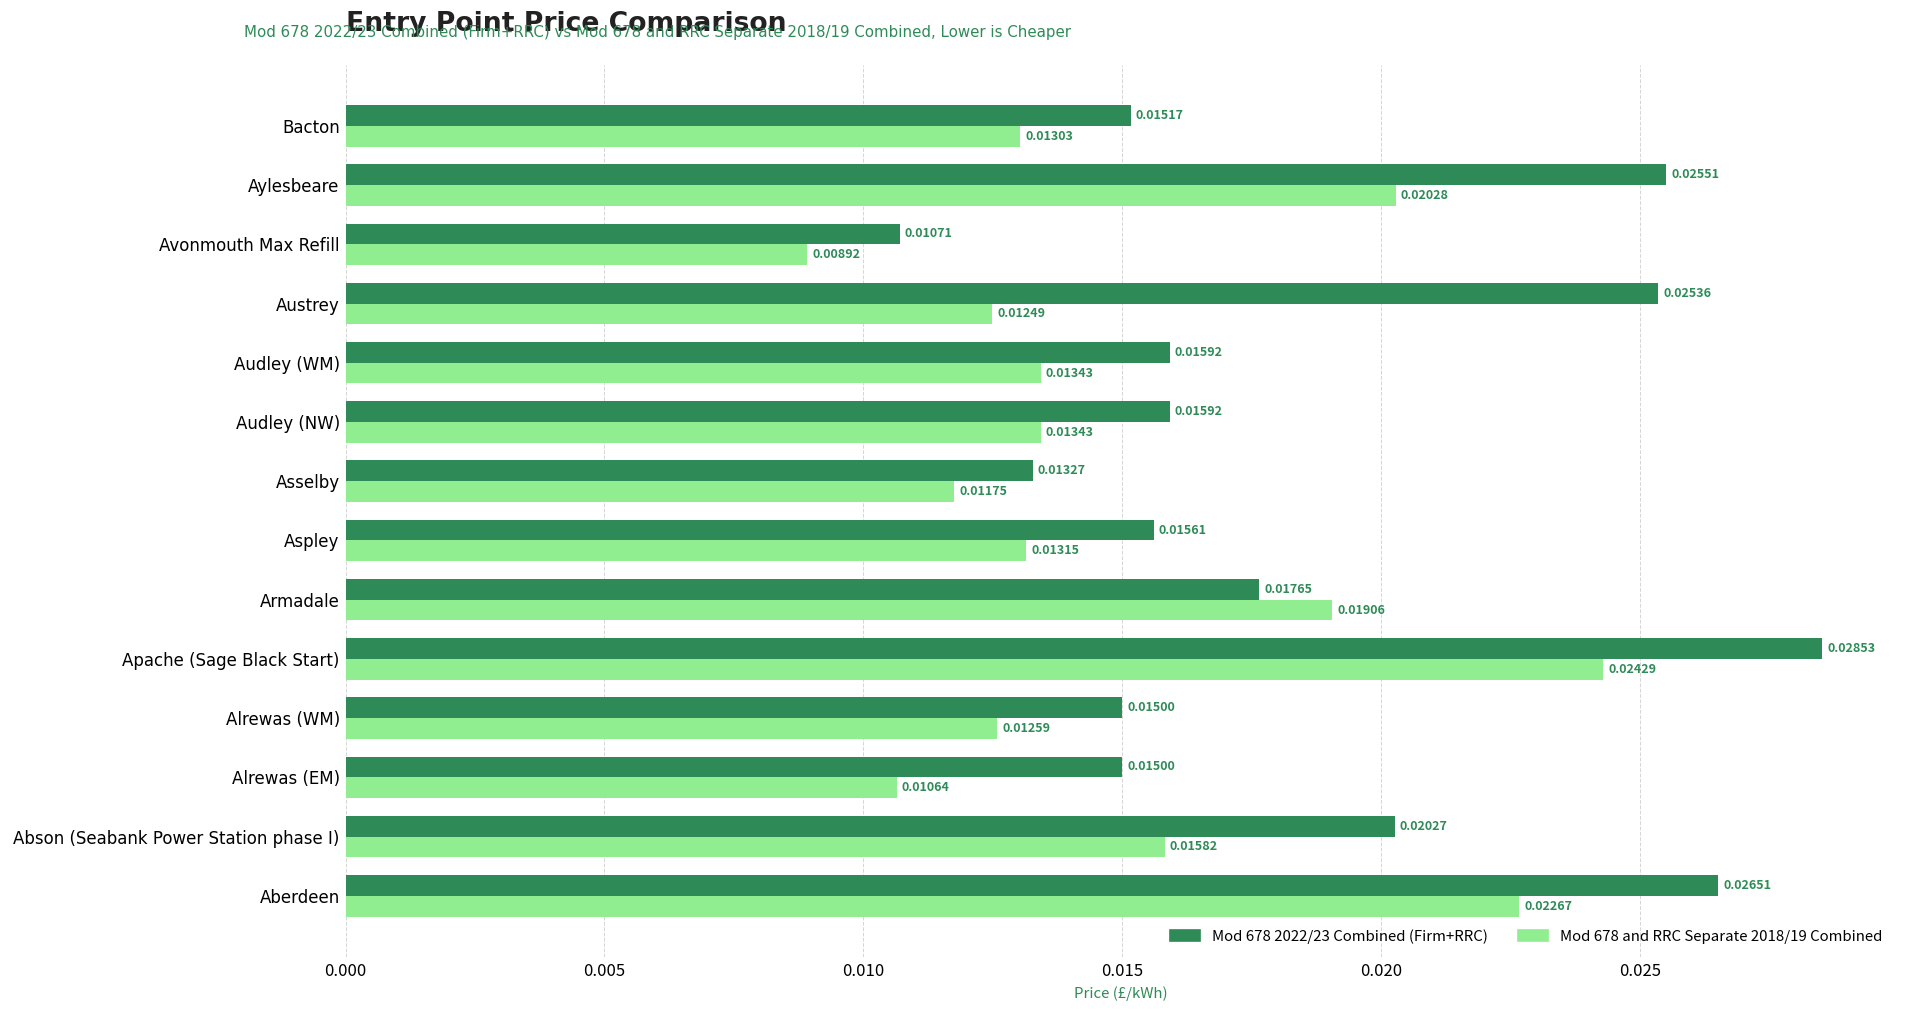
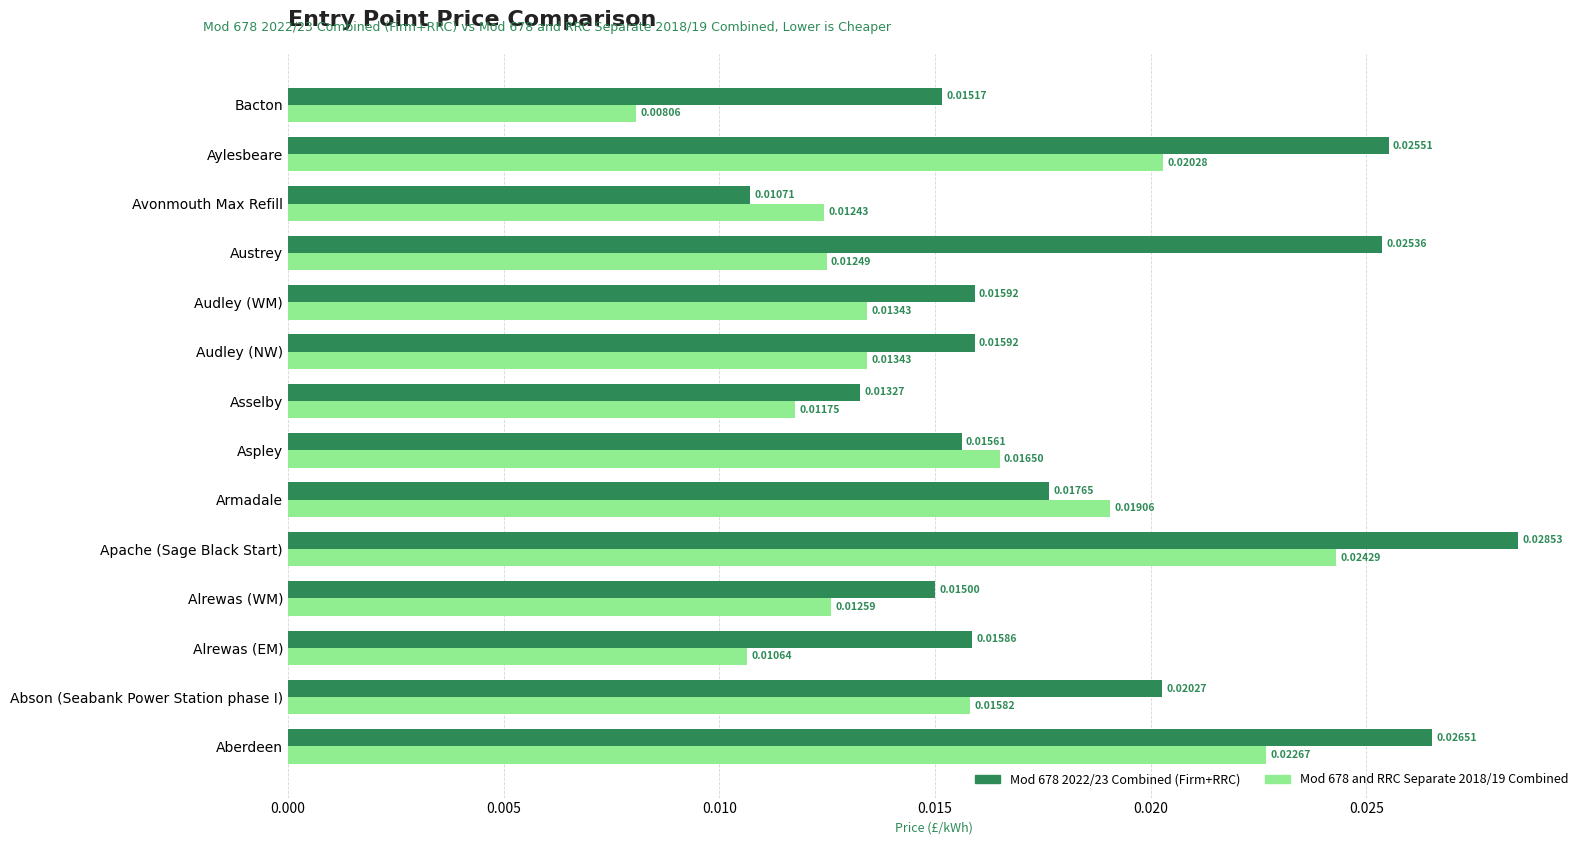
Mod 678 and RRC Separate 2018/19 Combined, Bacton: 0.01303 -> 0.00806
Mod 678 and RRC Separate 2018/19 Combined, Avonmouth Max Refill: 0.00892 -> 0.01243
Mod 678 and RRC Separate 2018/19 Combined, Aspley: 0.01315 -> 0.01650
Mod 678 2022/23 Combined (Firm+RRC), Alrewas (EM): 0.01500 -> 0.01586
